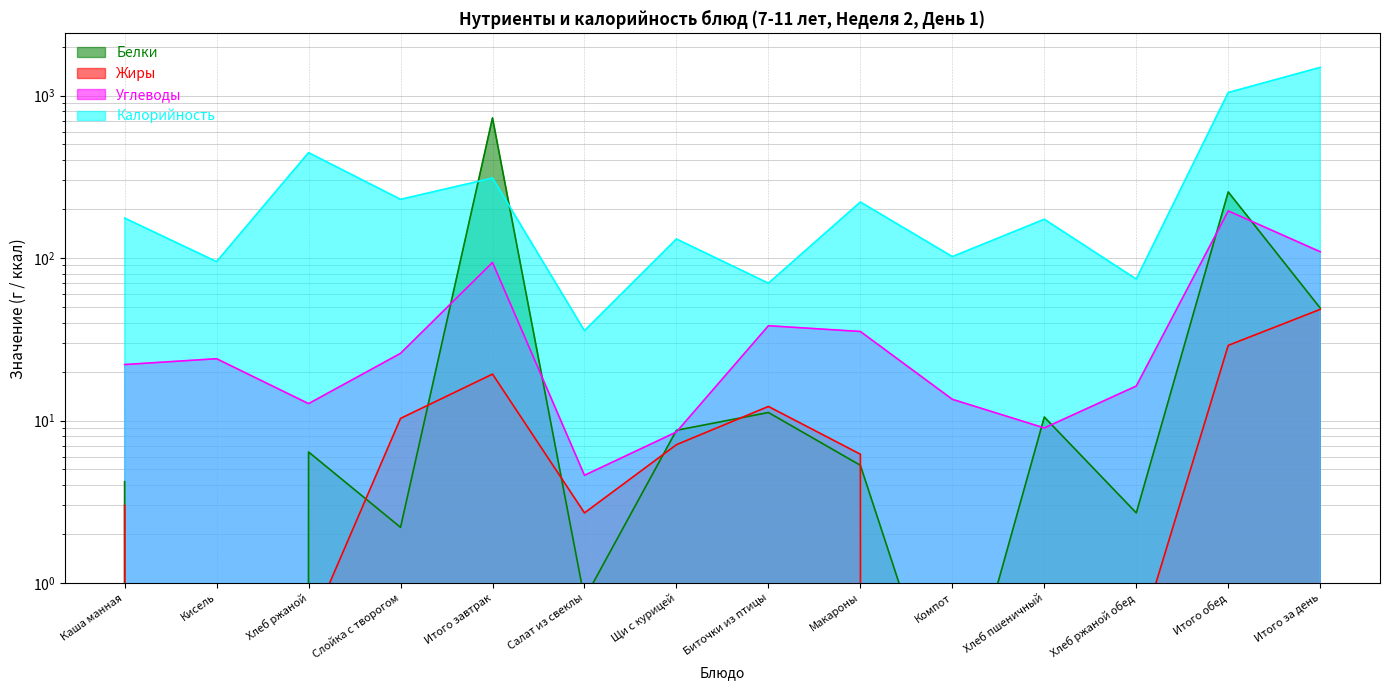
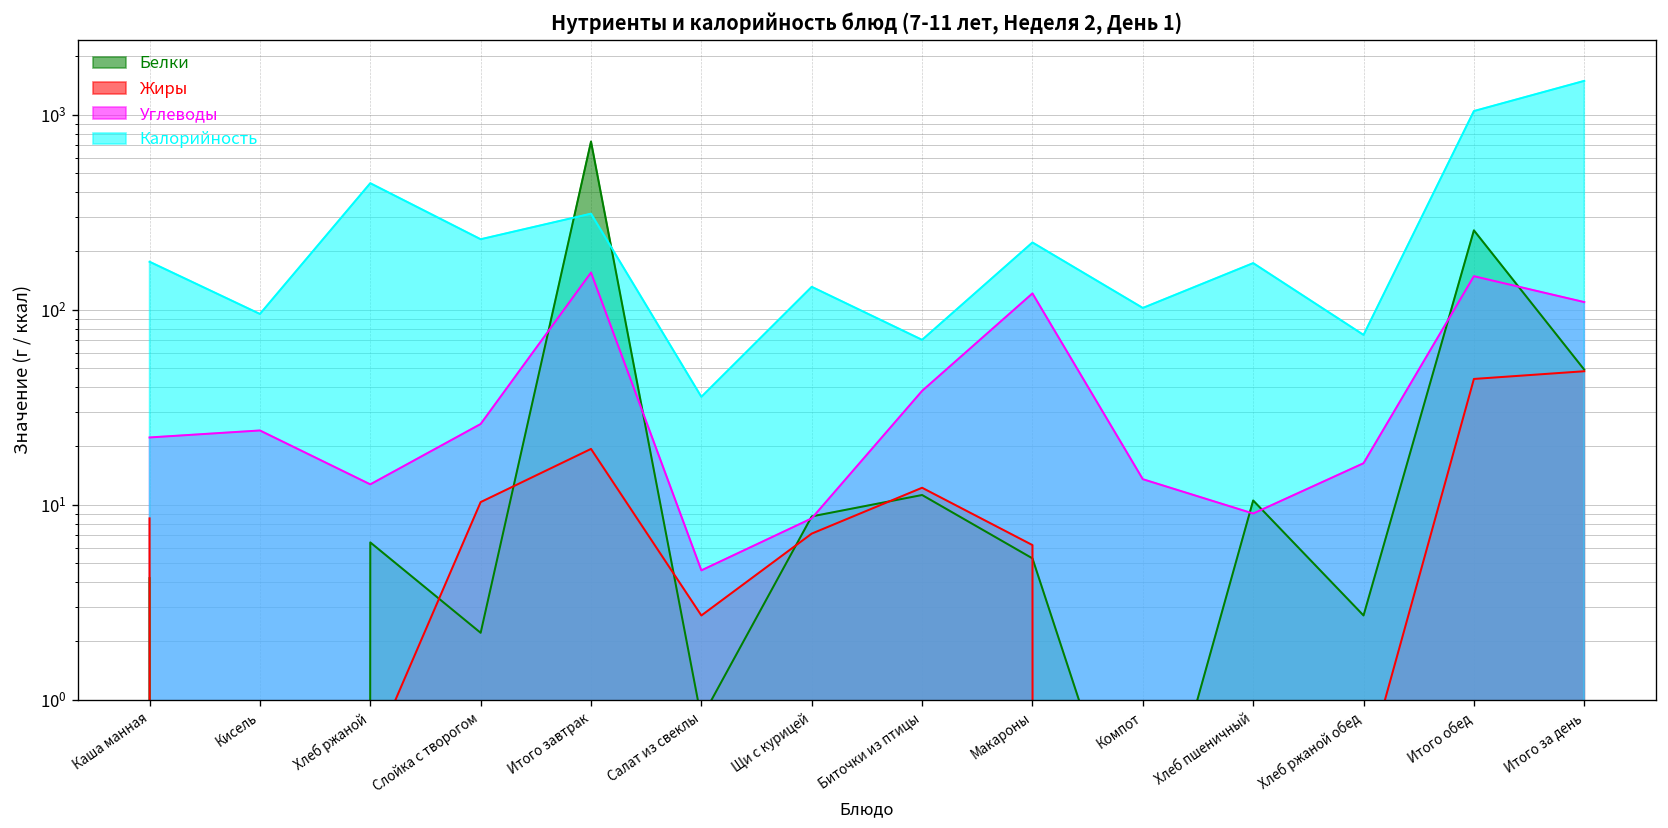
Жиры, Каша манная: 3.0 -> 9
Углеводы, Итого завтрак: 90 -> 150
Углеводы, Макароны: 35 -> 120
Жиры, Итого обед: 29 -> 44
Углеводы, Итого обед: 190 -> 150
